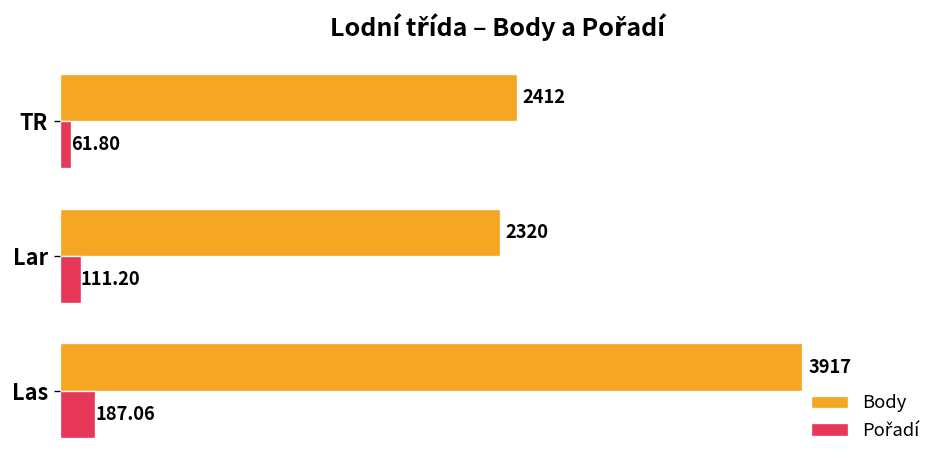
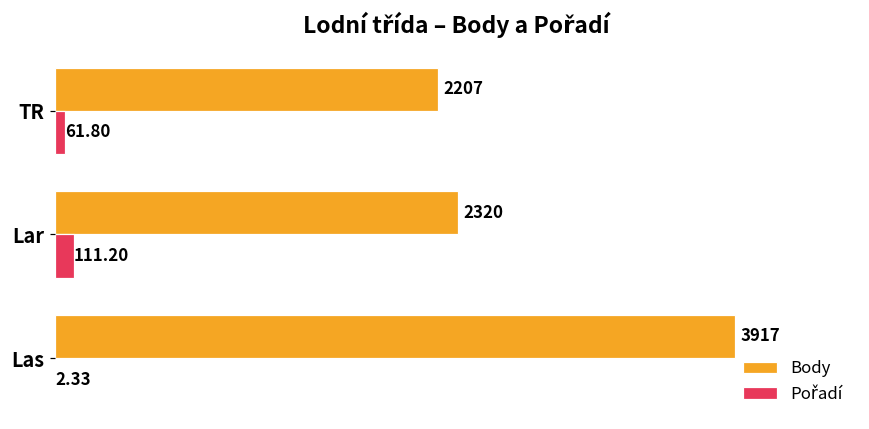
Body, TR: 2412 -> 2207
Pořadí, Las: 187.06 -> 2.33
